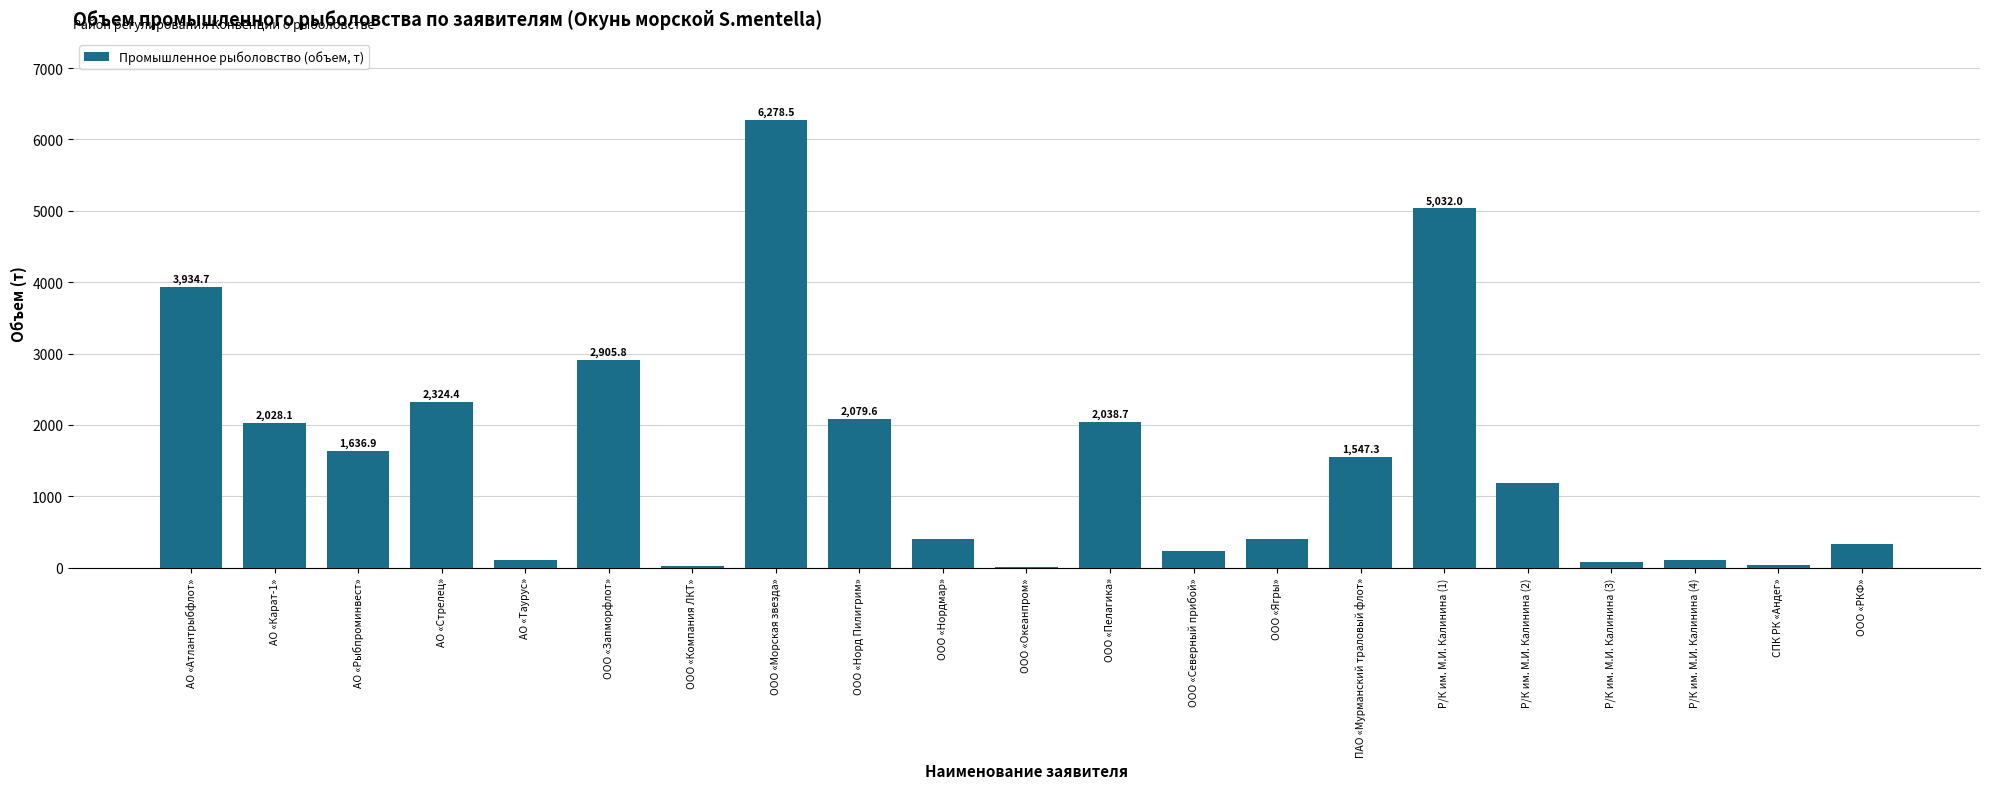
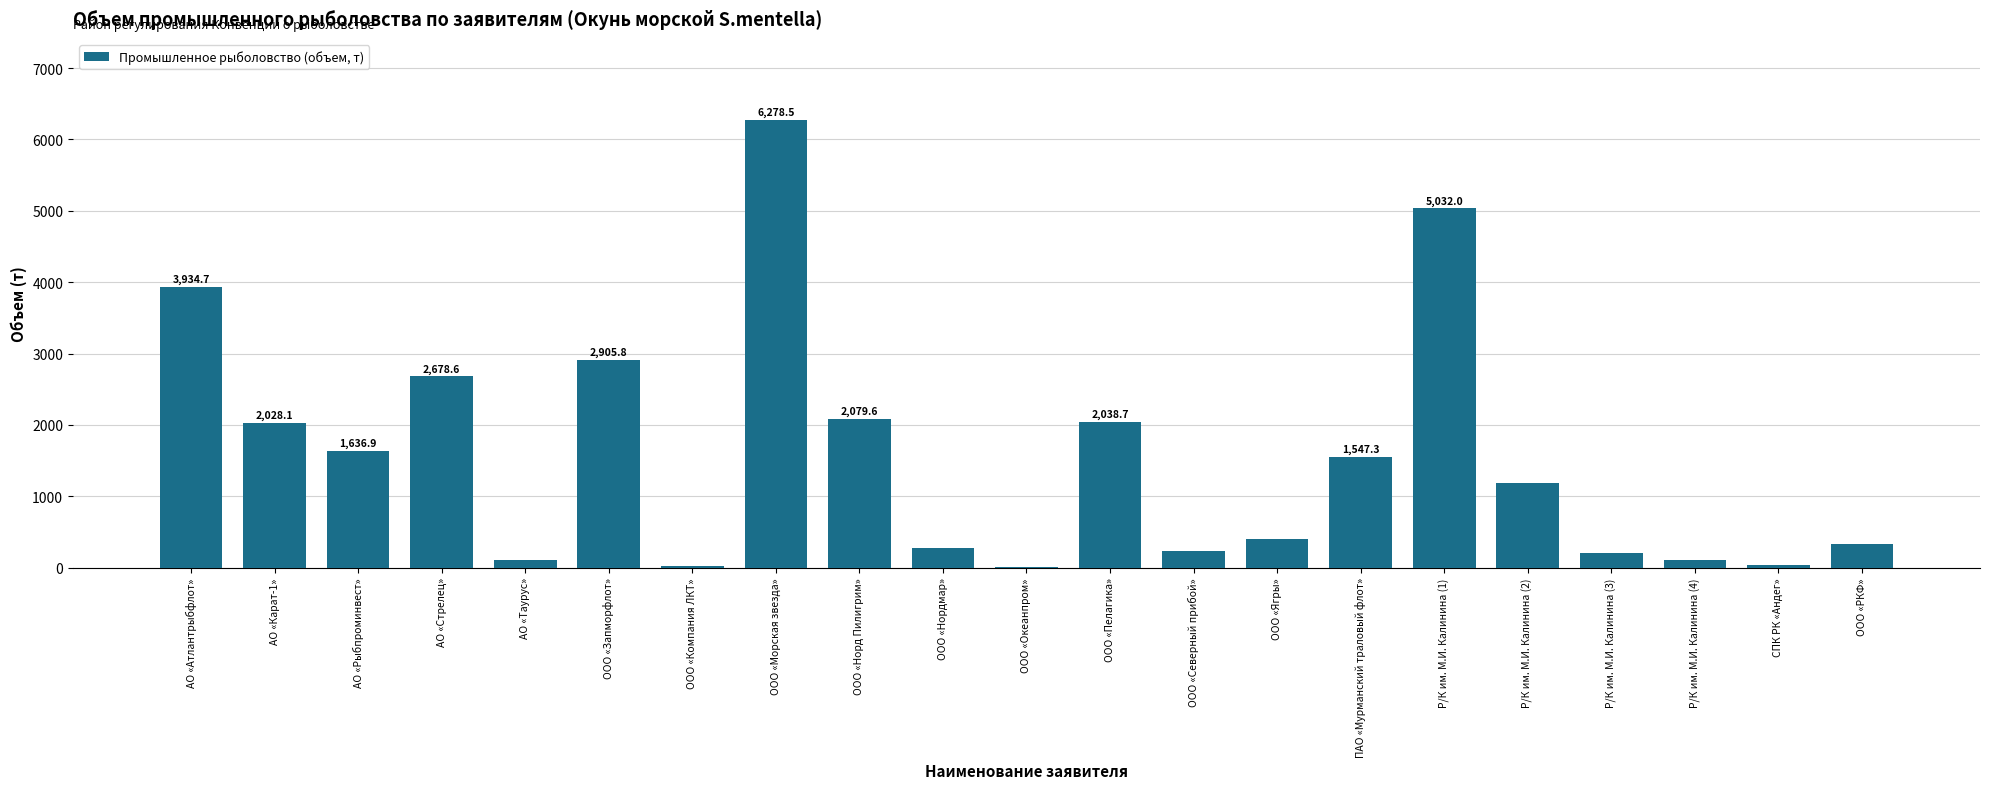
АО «Стрелец»: 2,324.4 -> 2,678.6
ООО «Нордмар»: 400 -> 300
Р/К им. М.И. Калинина (3): 100 -> 200
